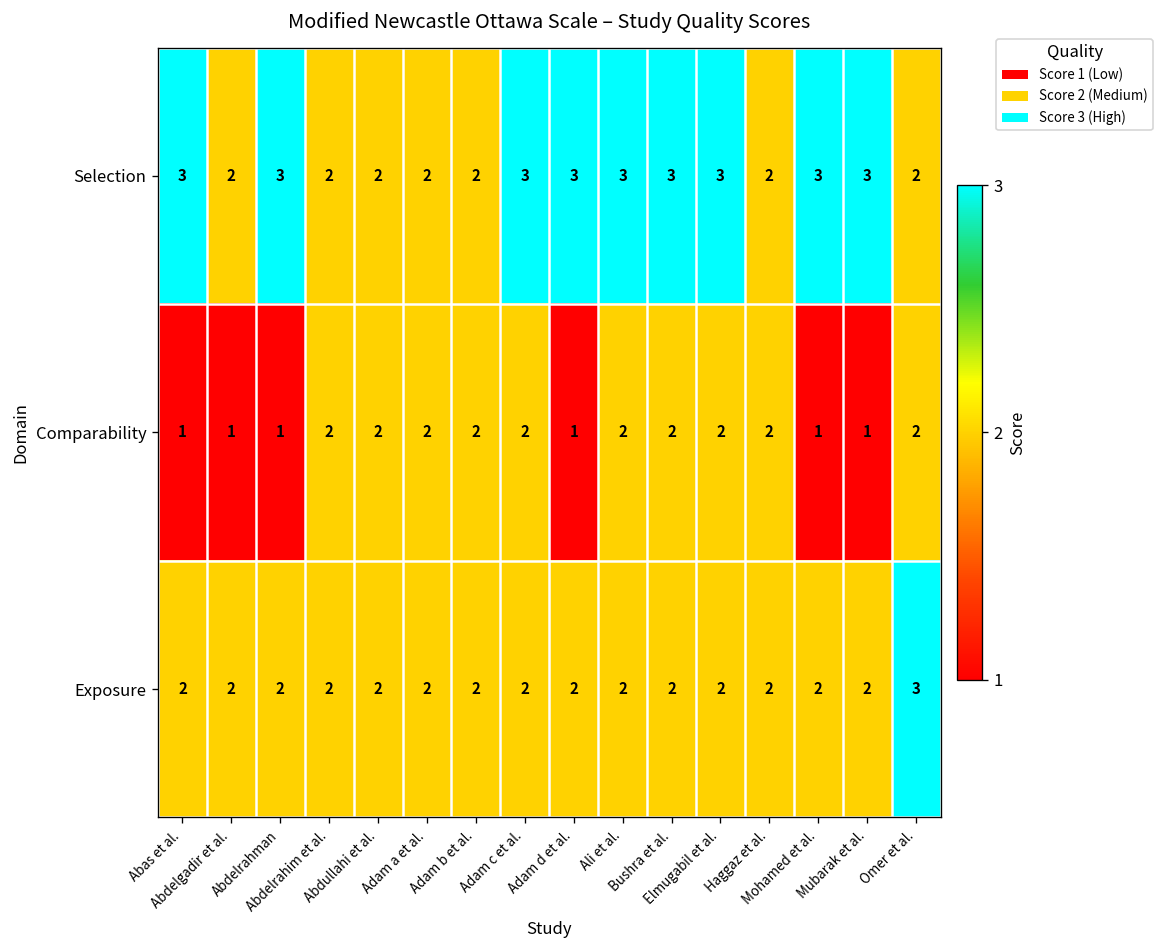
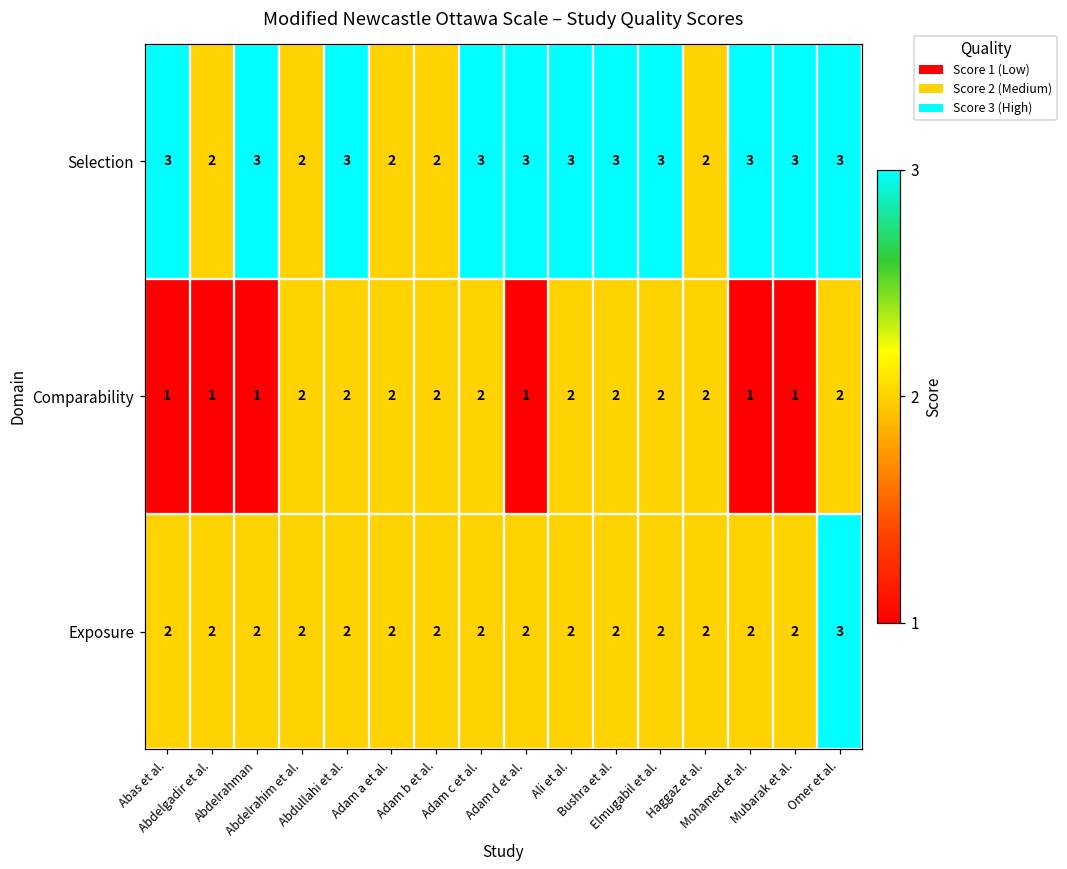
Selection, Abdullahi et al.: 2 -> 3
Selection, Omer et al.: 2 -> 3
